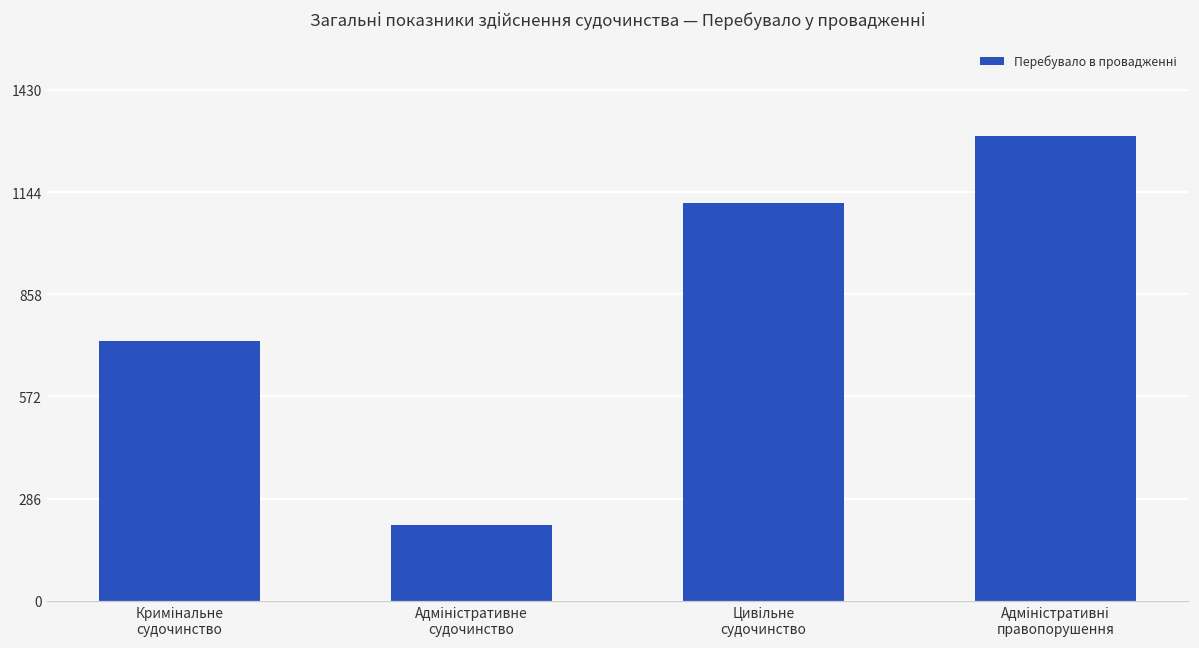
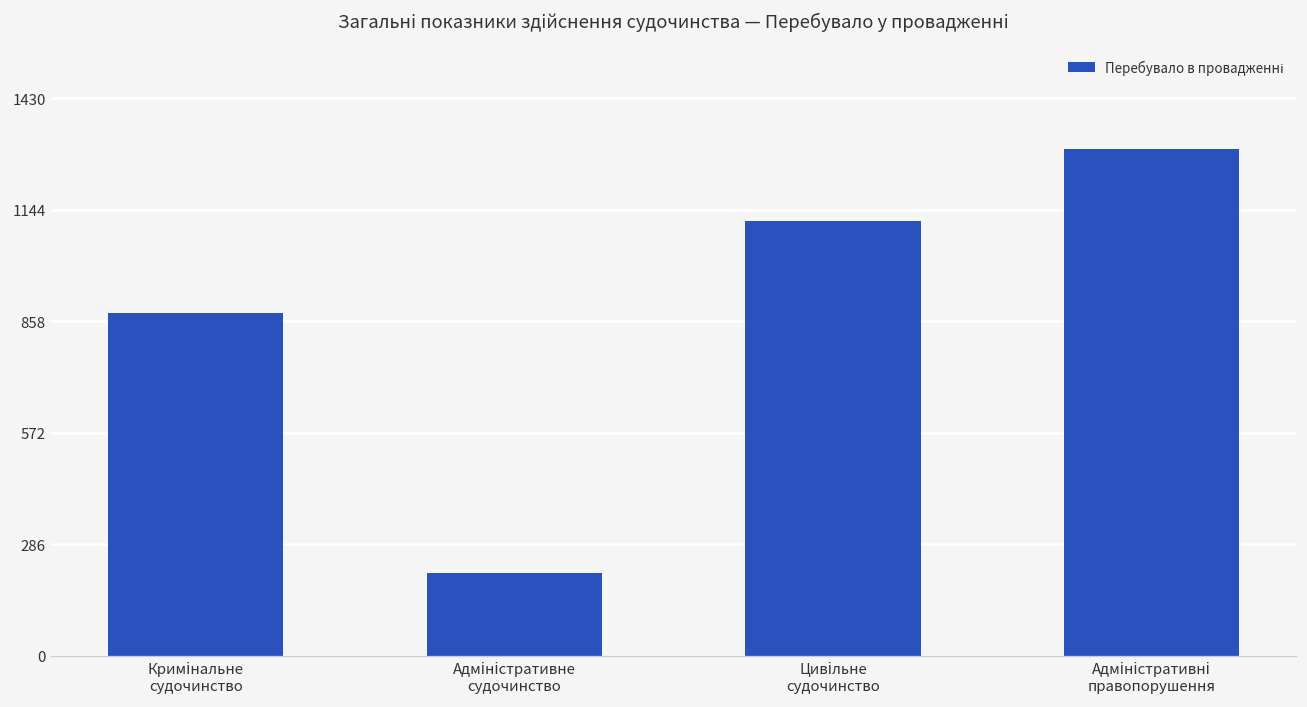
Кримінальне судочинство: 730 -> 880
